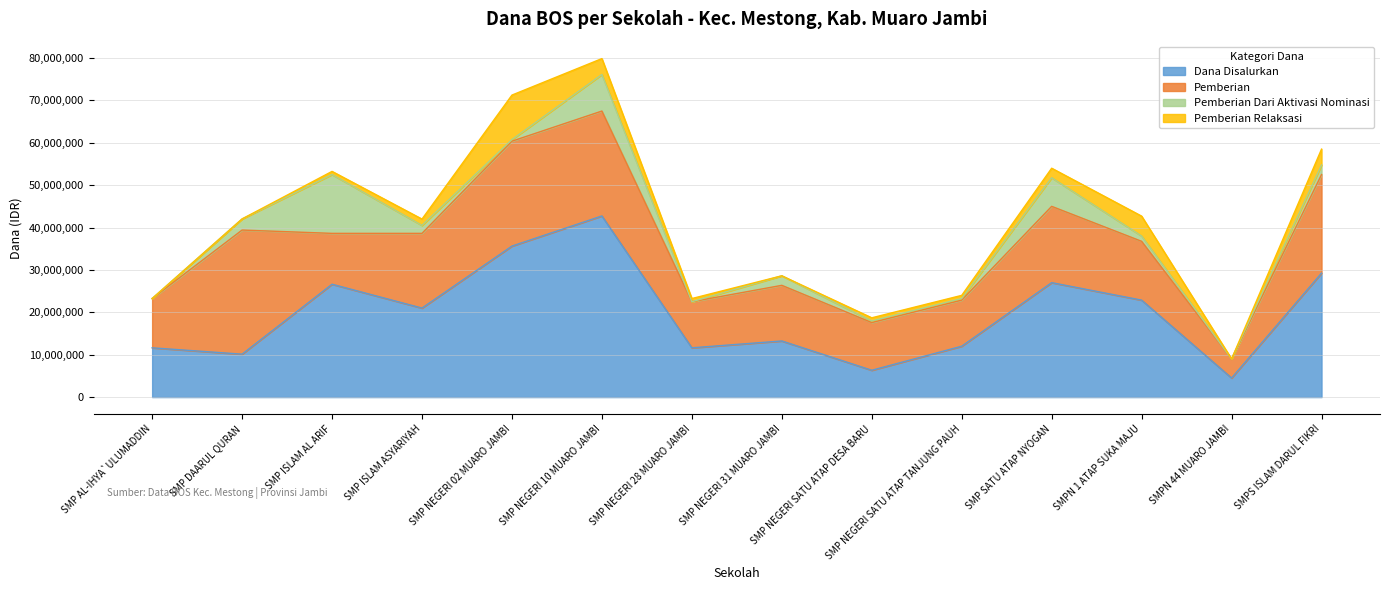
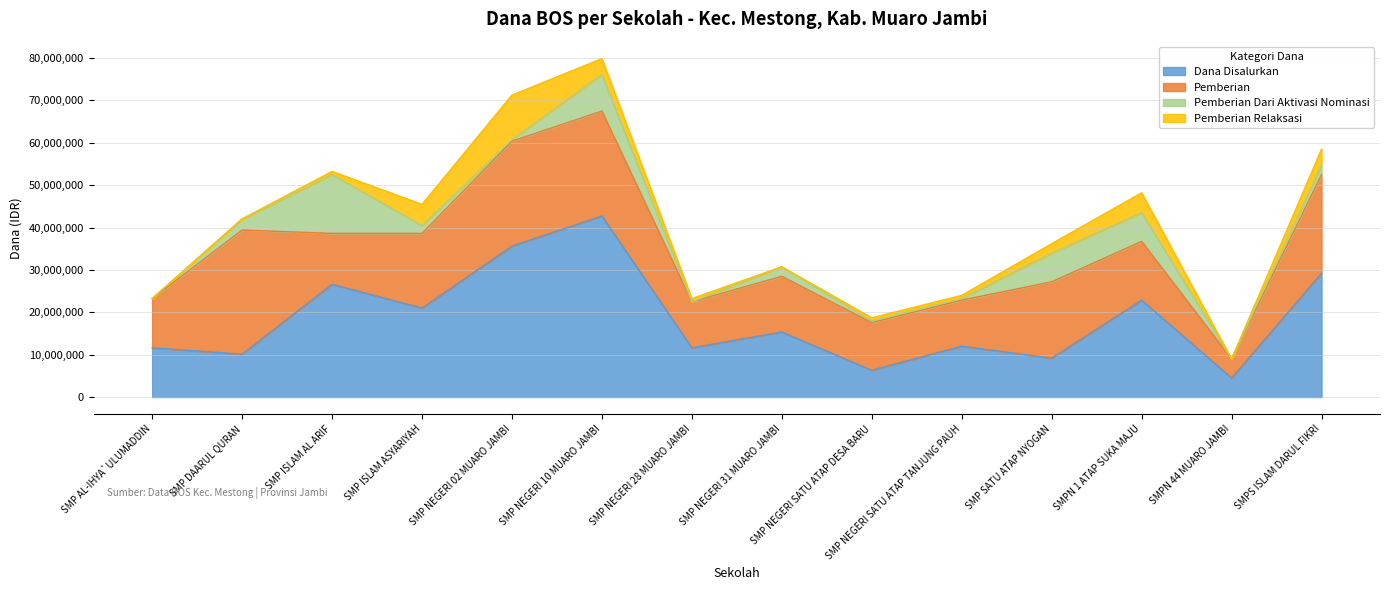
Pemberian Relaksasi, SMP ISLAM ASYARIYAH: 2,000,000 -> 5,000,000
Dana Disalurkan, SMP NEGERI 31 MUARO JAMBI: 13,000,000 -> 15,000,000
Dana Disalurkan, SMP SATU ATAP NYOGAN: 27,000,000 -> 9,000,000
Pemberian Dari Aktivasi Nominasi, SMPN 1 ATAP SUKA MAJU: 1,000,000 -> 7,000,000
